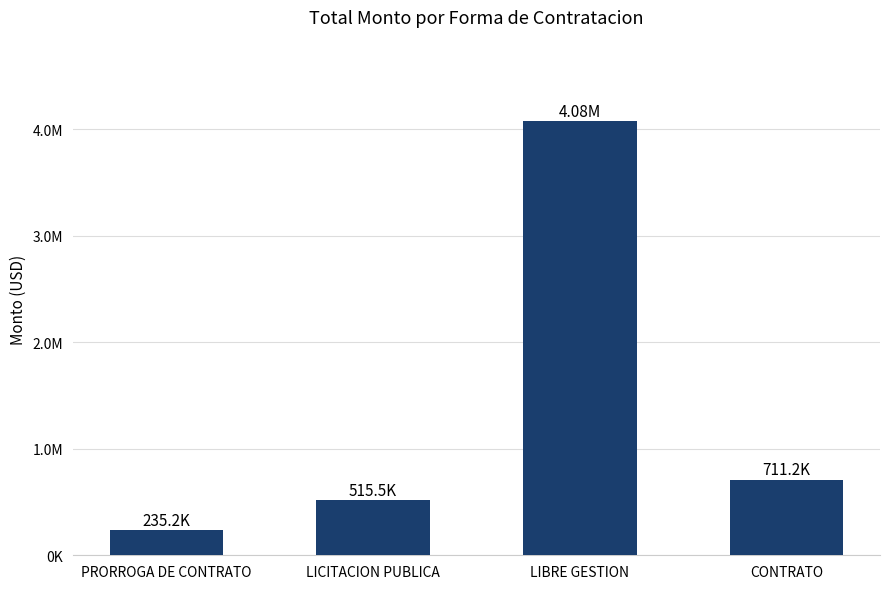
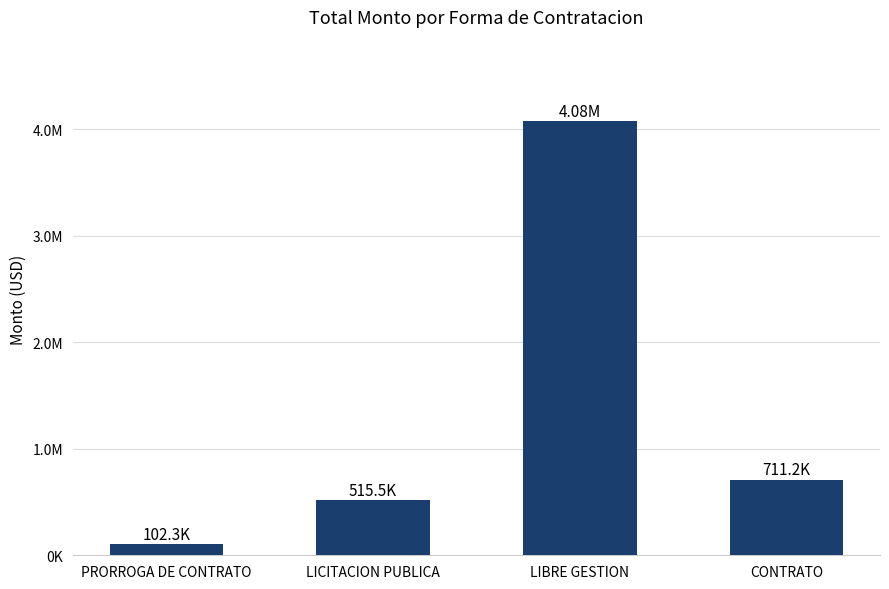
PRORROGA DE CONTRATO: 235.2K -> 102.3K
